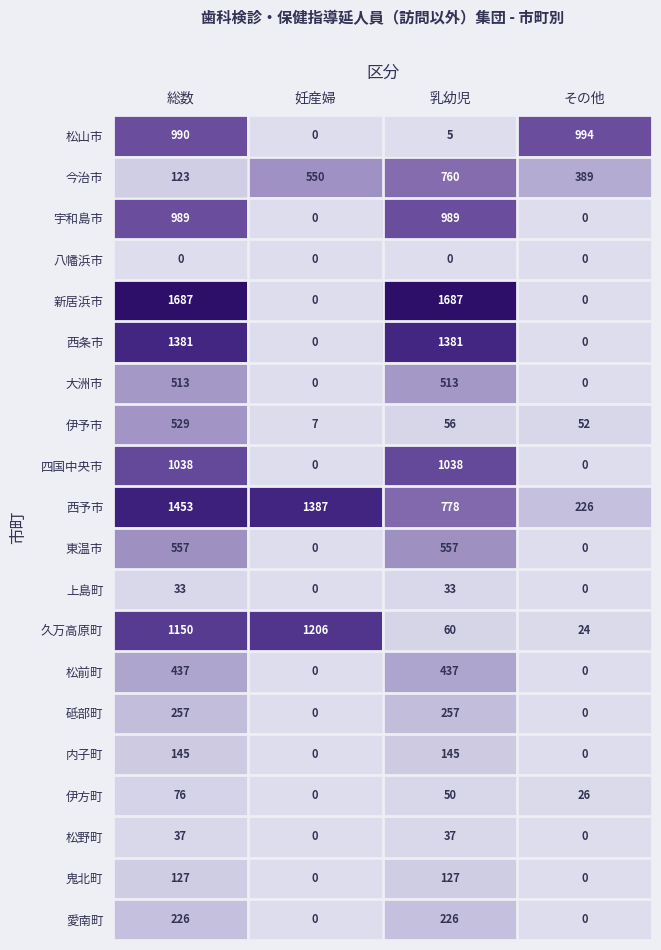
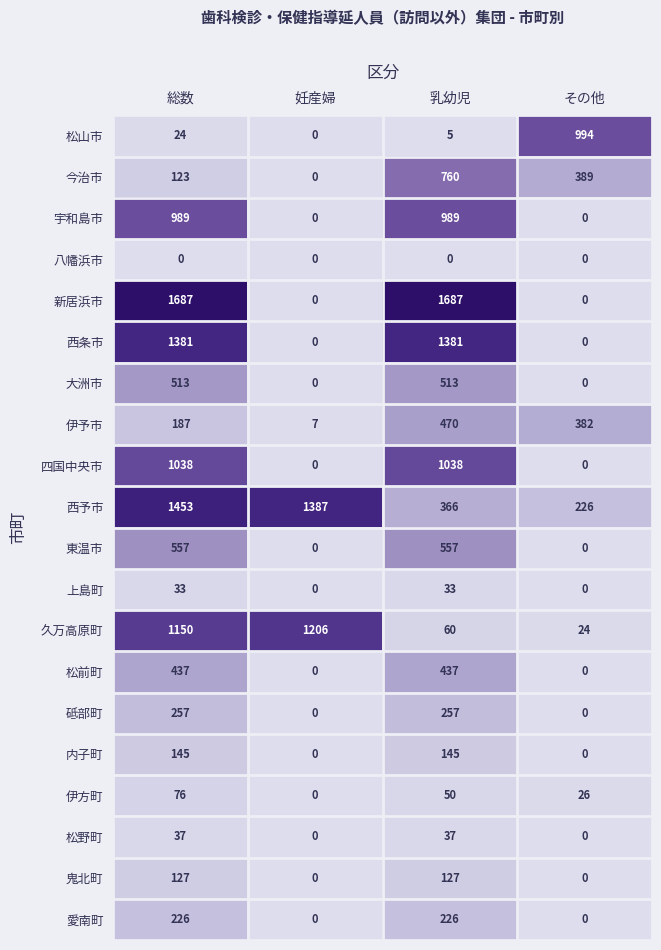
松山市, 総数: 990 -> 24
今治市, 妊産婦: 550 -> 0
伊予市, 総数: 529 -> 187
伊予市, 乳幼児: 56 -> 470
伊予市, その他: 52 -> 382
西予市, 乳幼児: 778 -> 366
